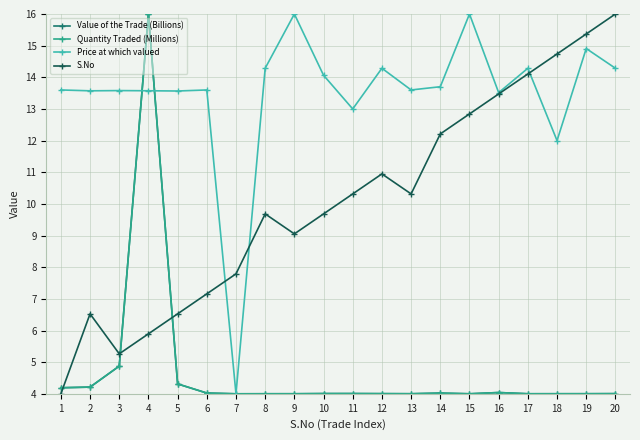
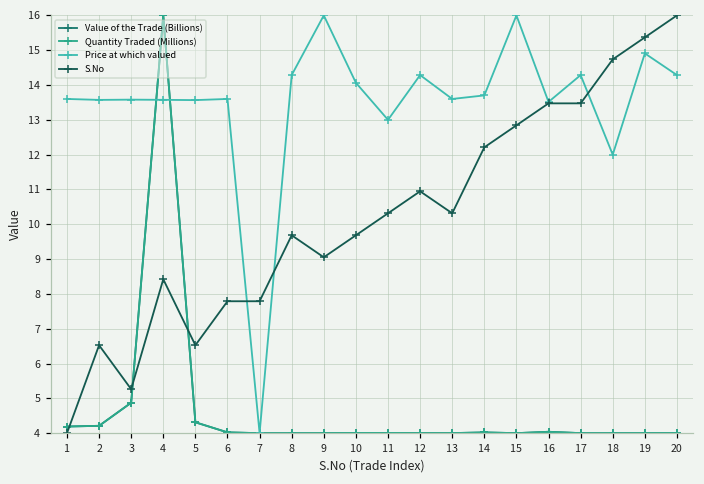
S.No, 4: 5.9 -> 8.4
S.No, 6: 7.2 -> 7.8
S.No, 17: 14.1 -> 13.5
